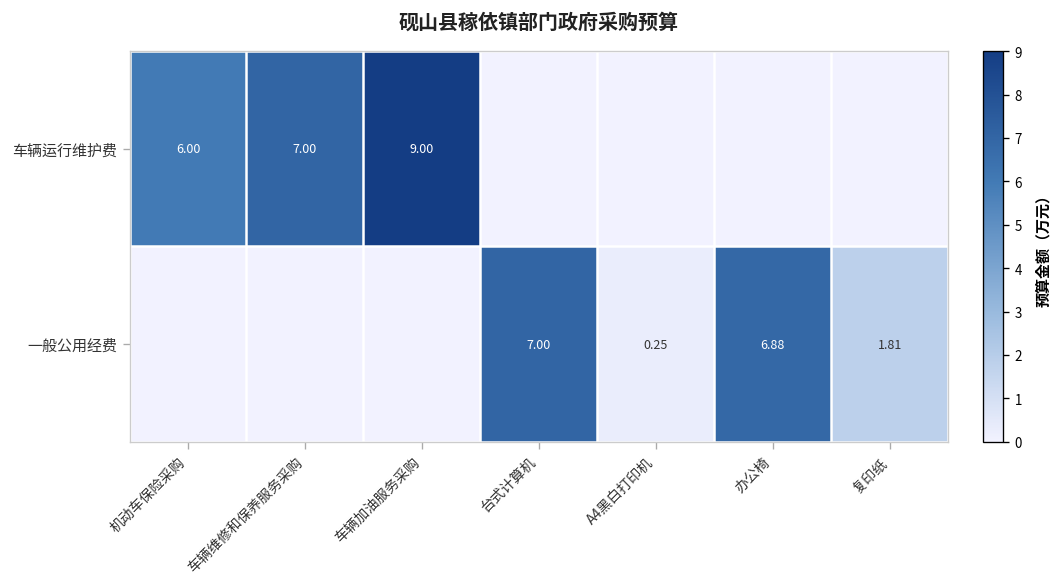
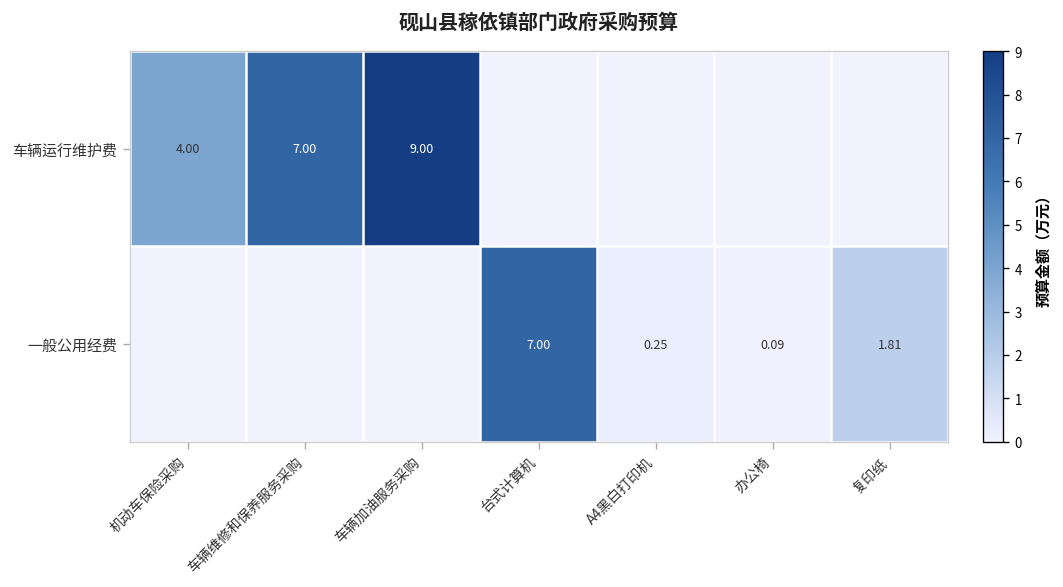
车辆运行维护费, 机动车保险采购: 6.00 -> 4.00
一般公用经费, 办公椅: 6.88 -> 0.09
